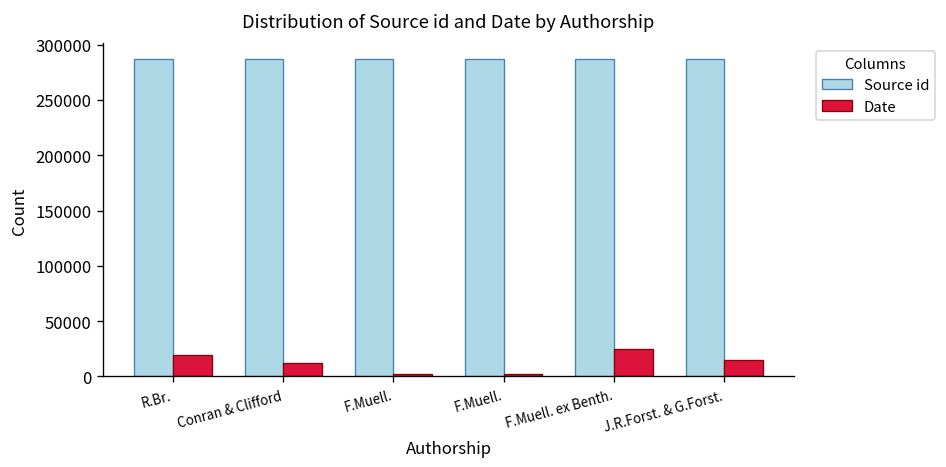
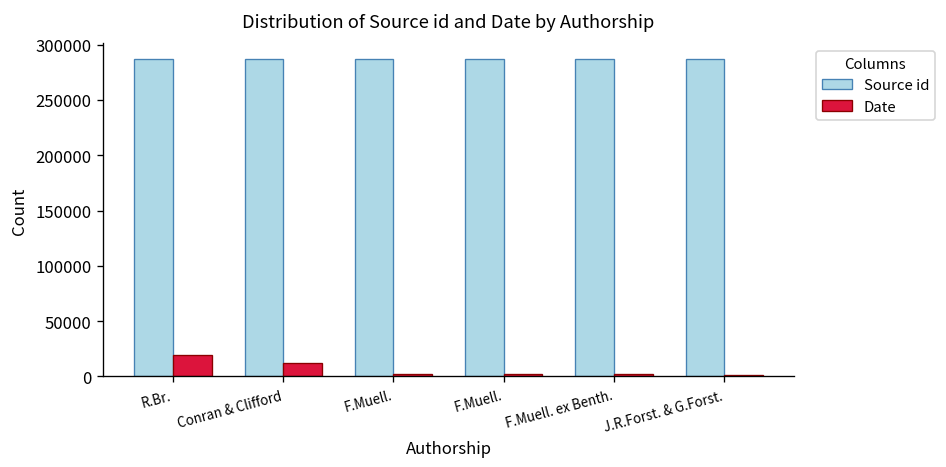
Date, F.Muell. ex Benth.: 30000 -> 0
Date, J.R.Forst. & G.Forst.: 10000 -> 0
